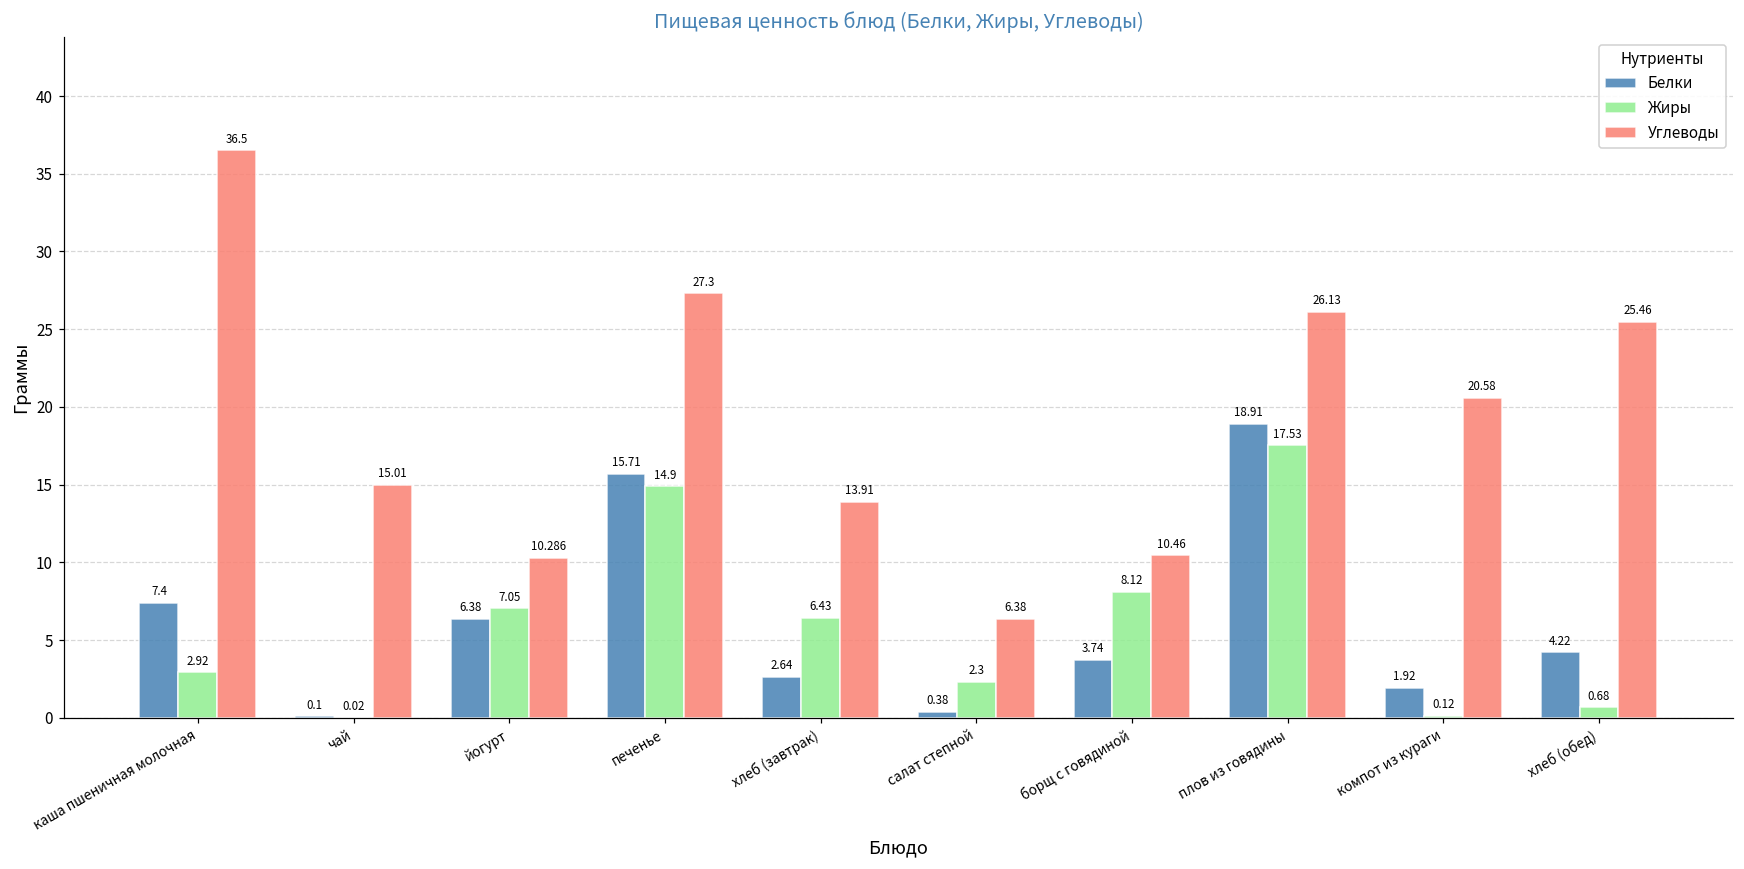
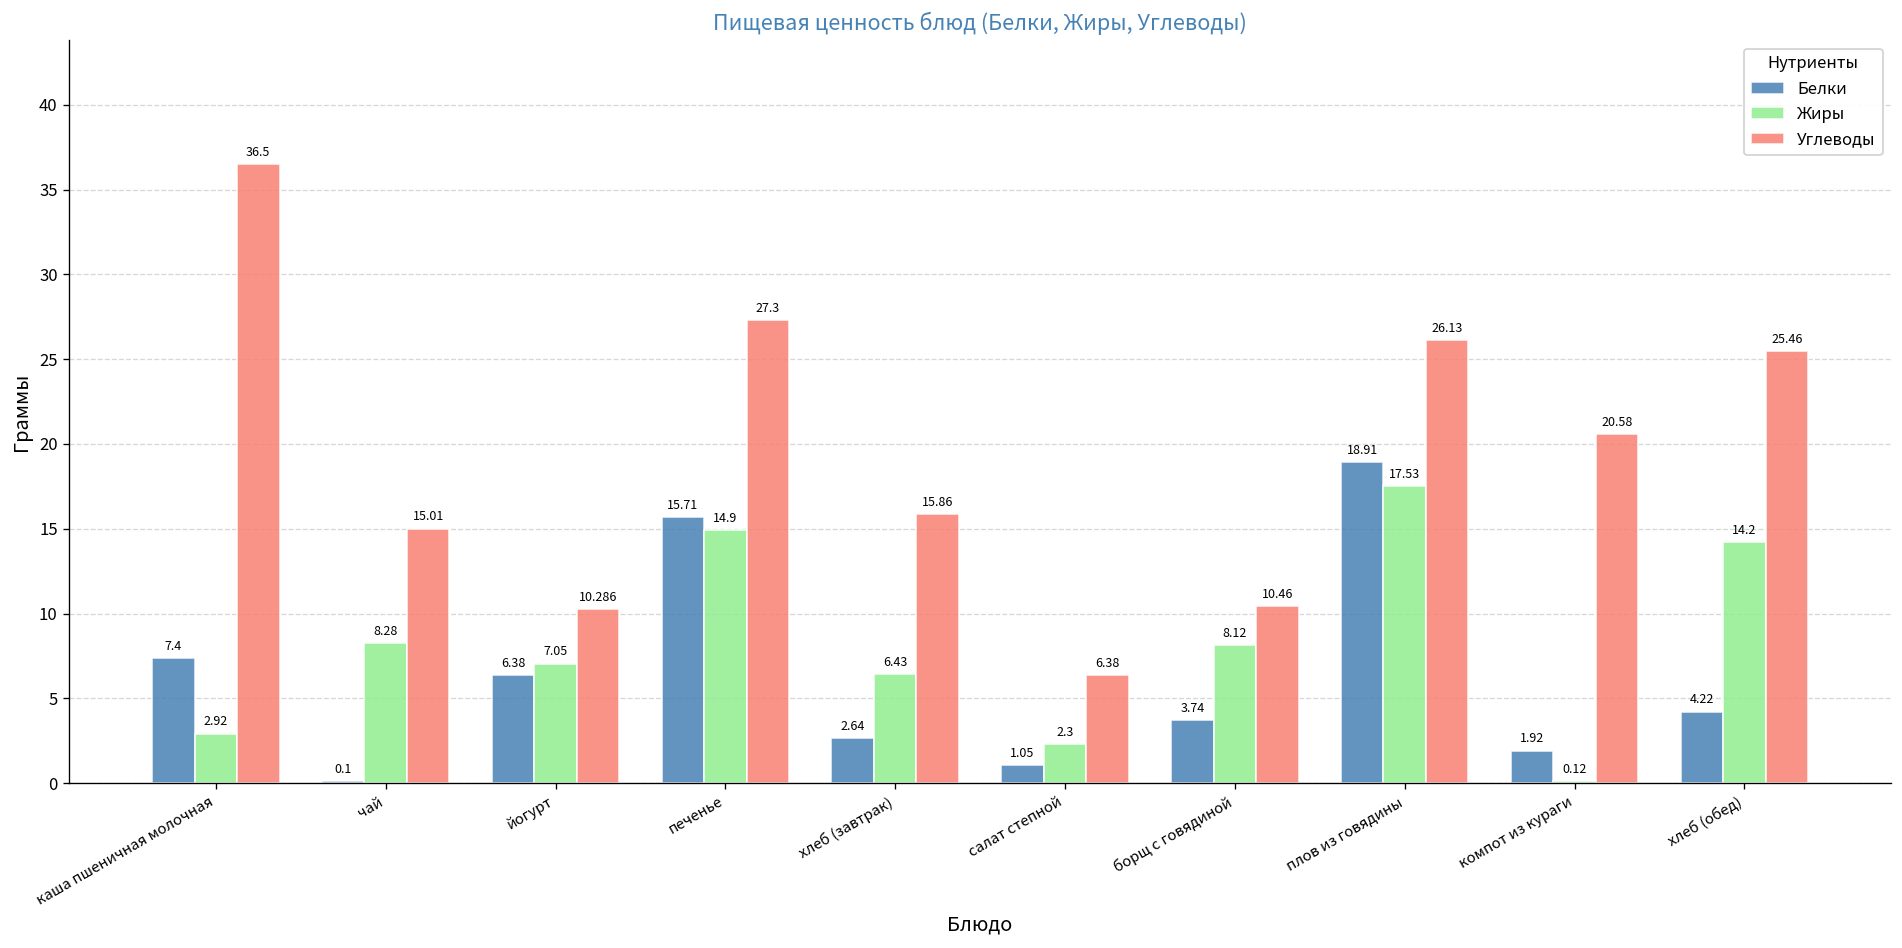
Жиры, чай: 0.02 -> 8.28
Углеводы, хлеб (завтрак): 13.91 -> 15.86
Белки, салат степной: 0.38 -> 1.05
Жиры, хлеб (обед): 0.68 -> 14.2
